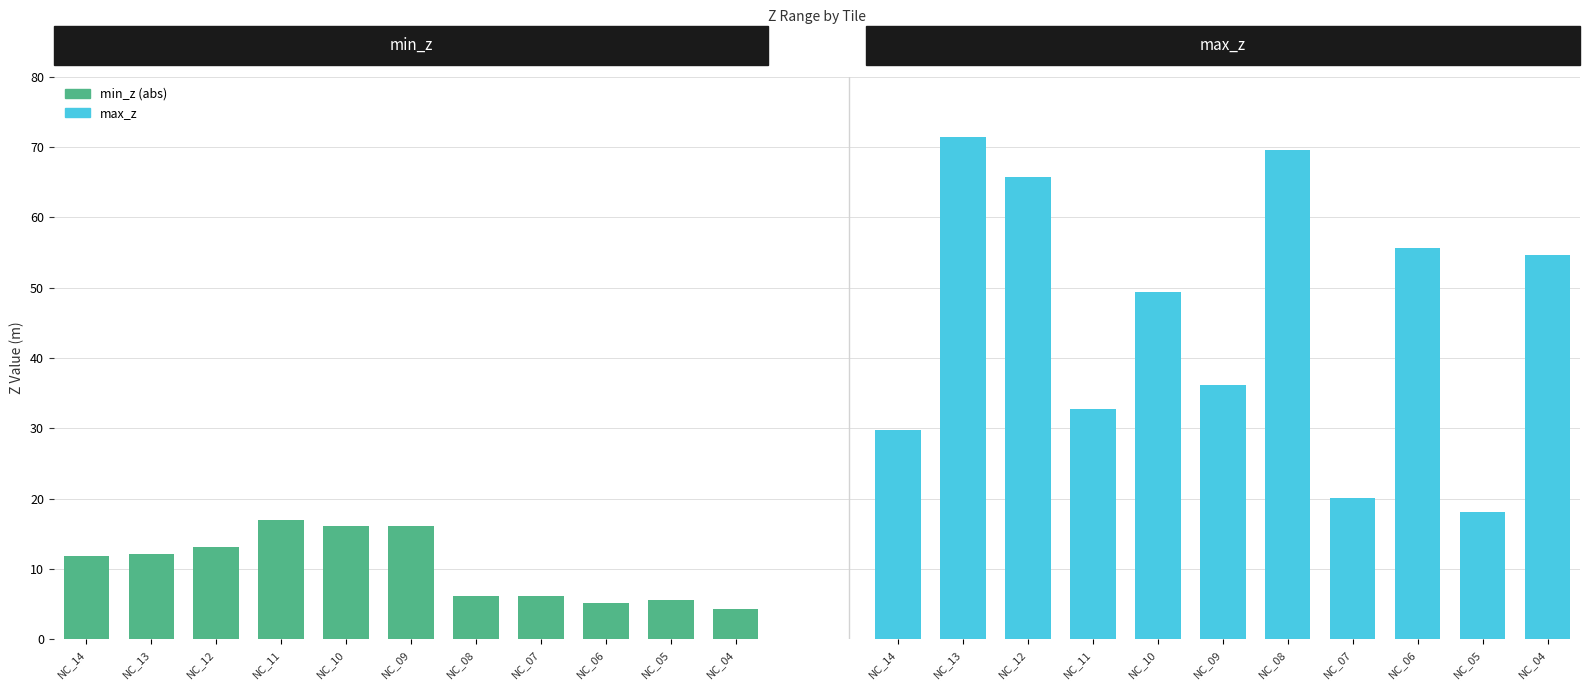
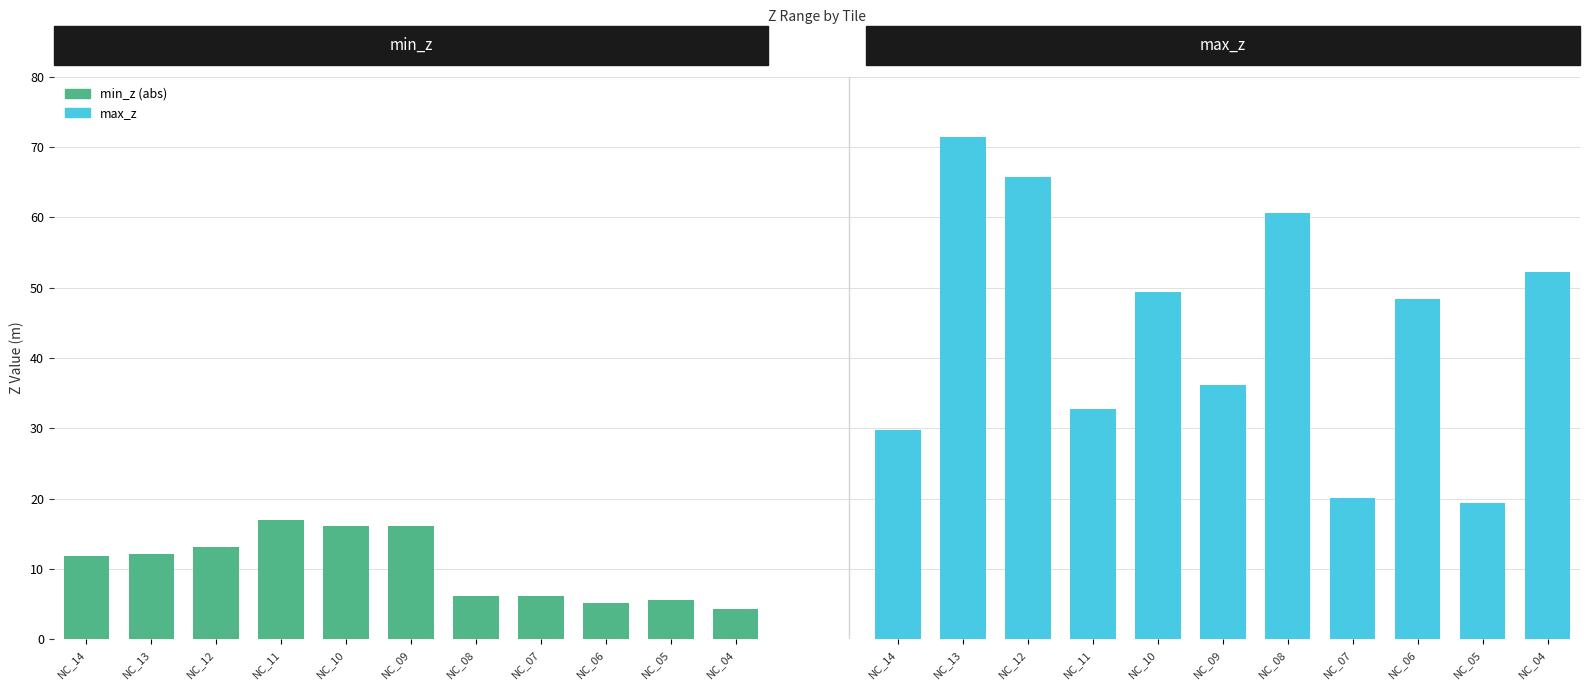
max_z, NC_08: 70 -> 61
max_z, NC_06: 56 -> 48
max_z, NC_05: 18 -> 19
max_z, NC_04: 55 -> 52
